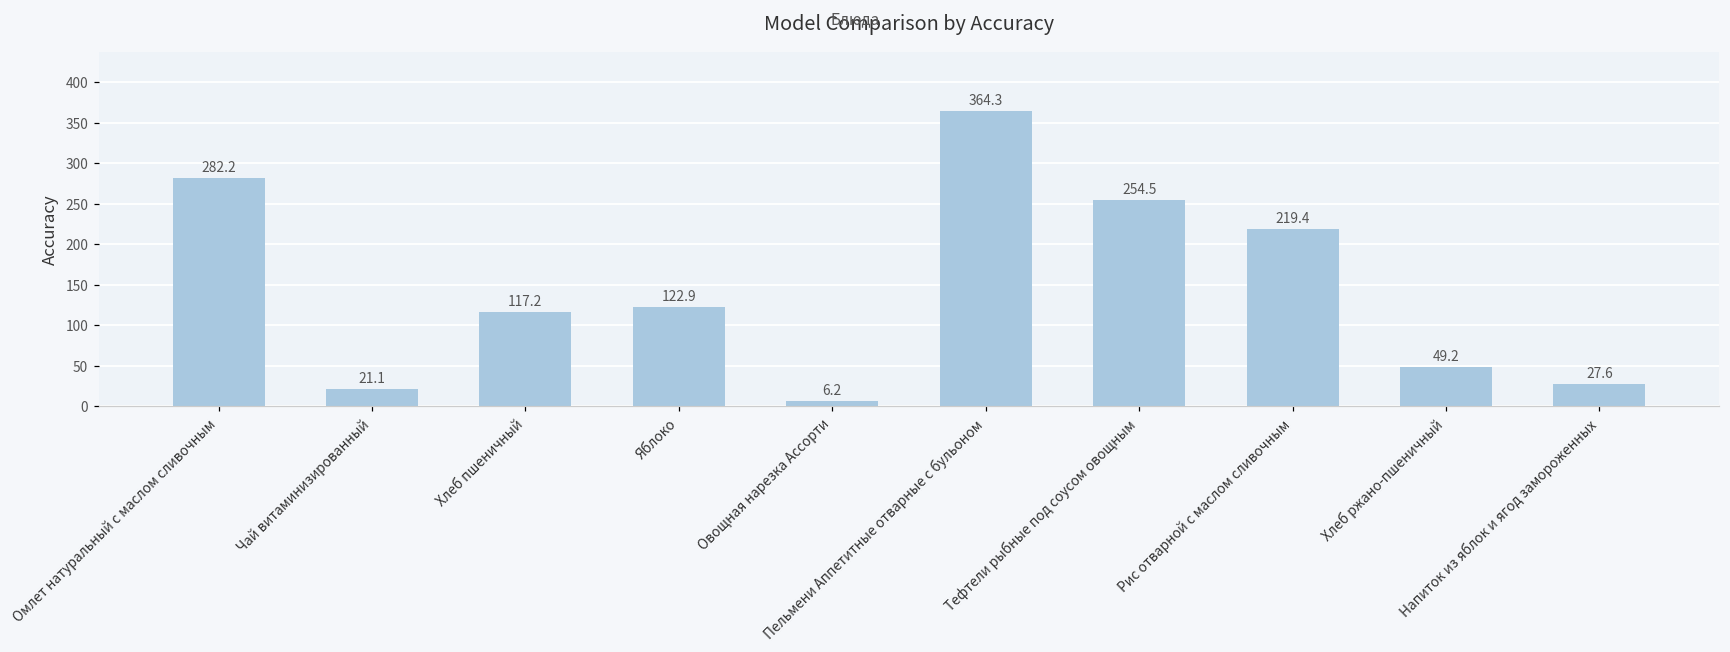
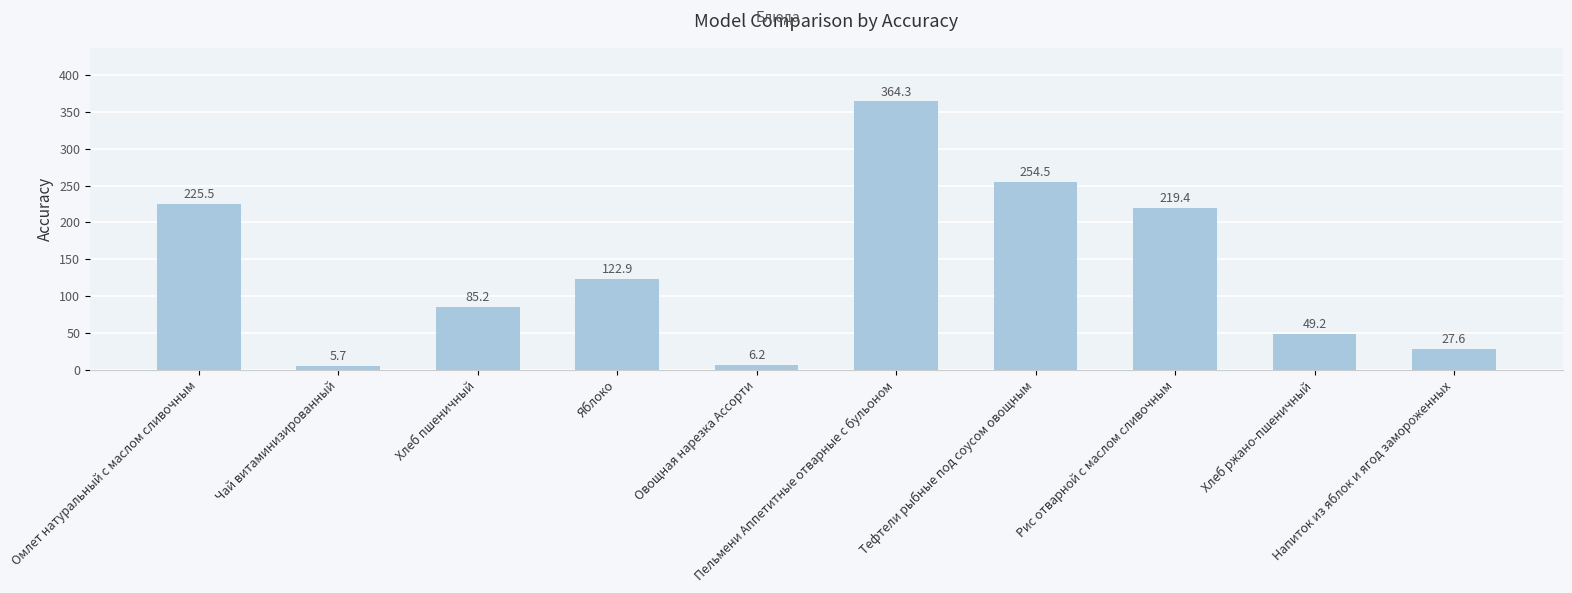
Омлет натуральный с маслом сливочным: 282.2 -> 225.5
Чай витаминизированный: 21.1 -> 5.7
Хлеб пшеничный: 117.2 -> 85.2
